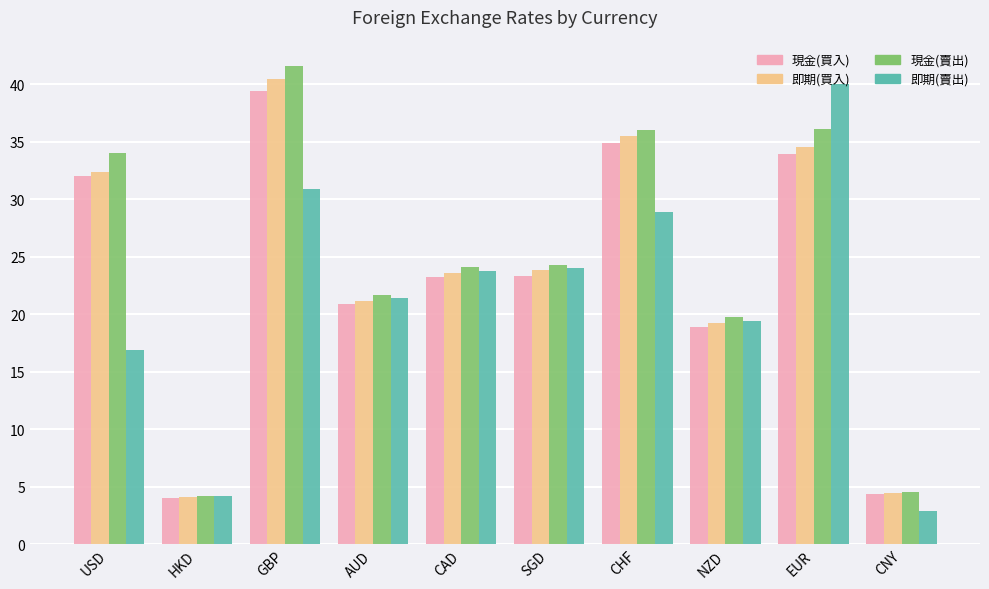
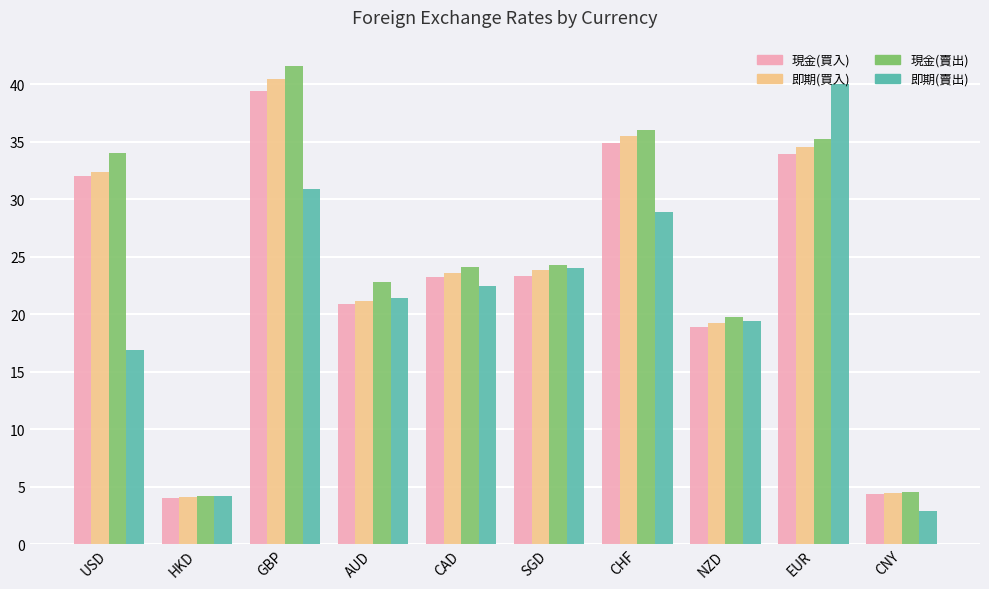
現金(賣出), AUD: 21.7 -> 22.8
即期(賣出), CAD: 23.8 -> 22.5
現金(賣出), EUR: 36.1 -> 35.3
